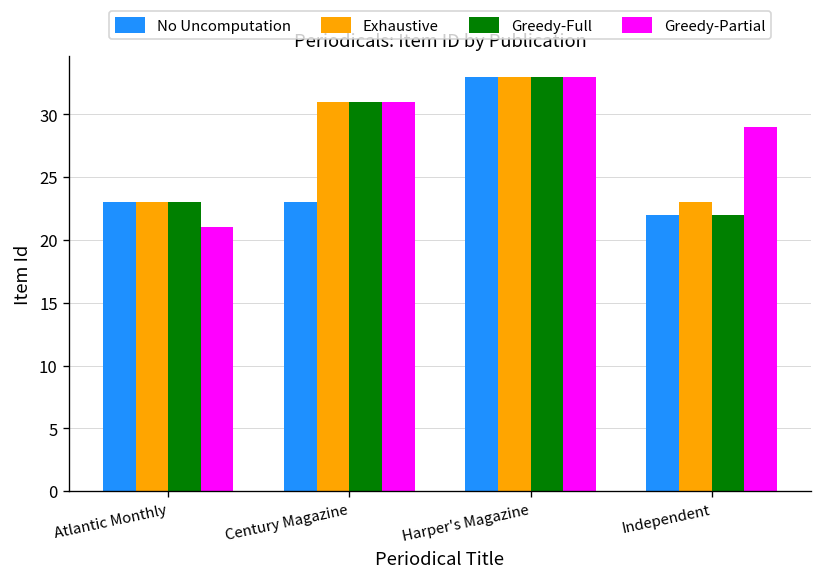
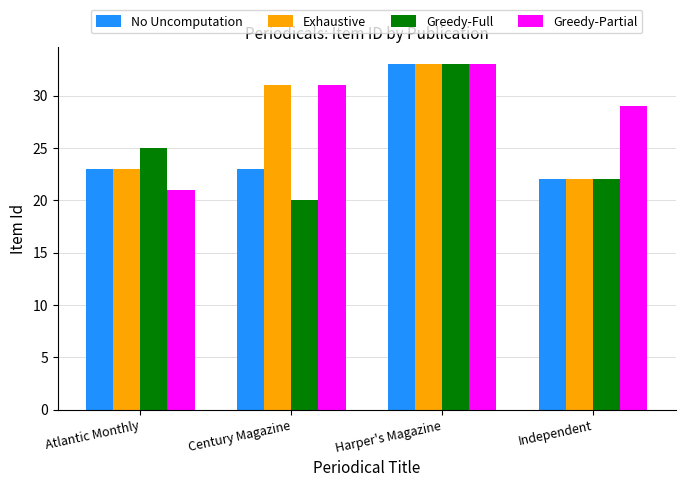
Greedy-Full, Atlantic Monthly: 23 -> 25
Greedy-Full, Century Magazine: 31 -> 20
Exhaustive, Independent: 23 -> 22
